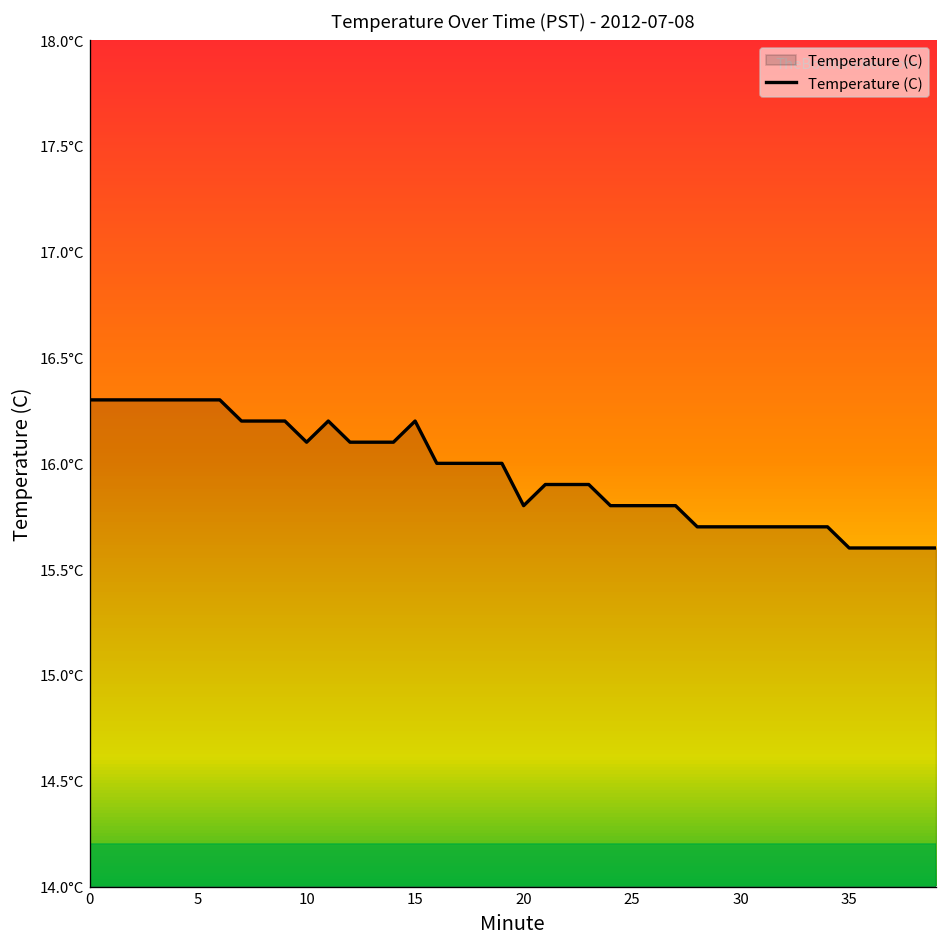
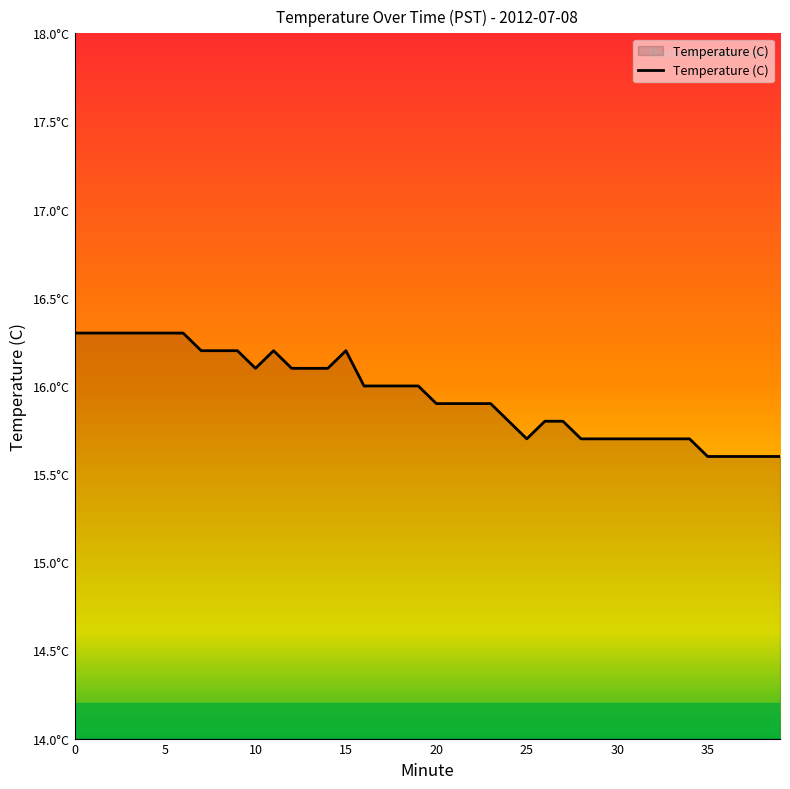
20: 15.8°C -> 15.9°C
25: 15.8°C -> 15.7°C
